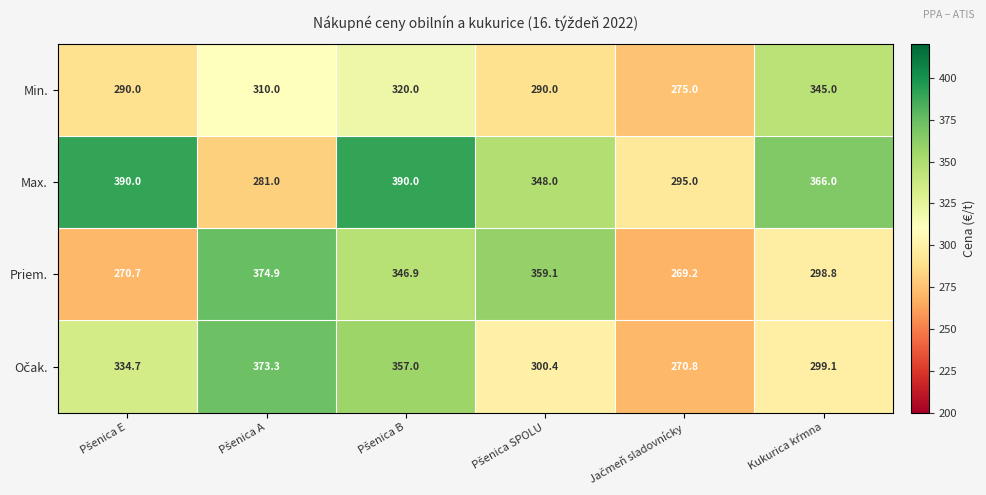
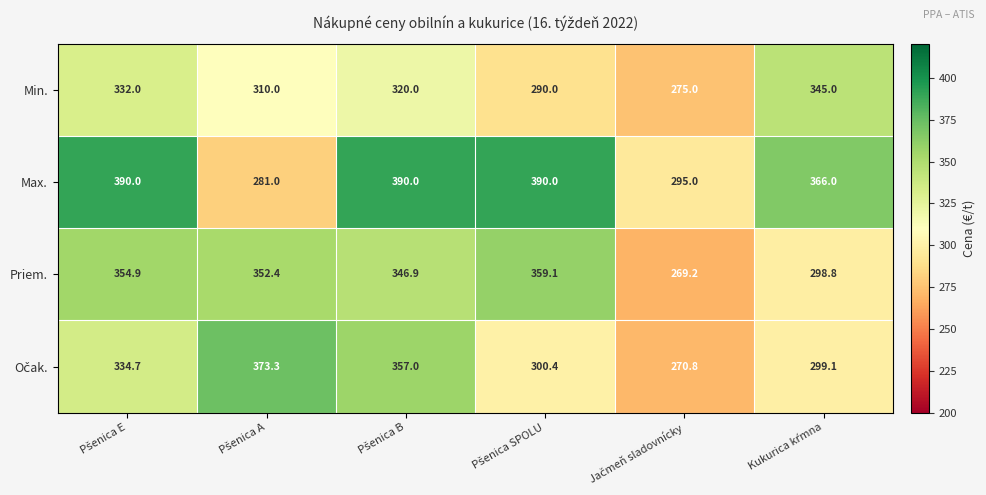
Min., Pšenica E: 290.0 -> 332.0
Max., Pšenica SPOLU: 348.0 -> 390.0
Priem., Pšenica E: 270.7 -> 354.9
Priem., Pšenica A: 374.9 -> 352.4
